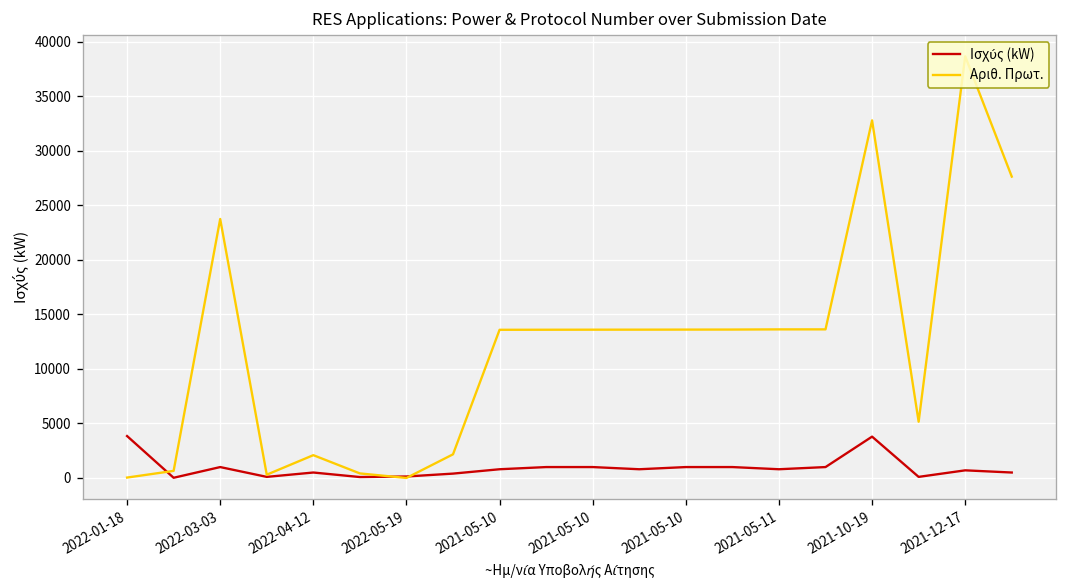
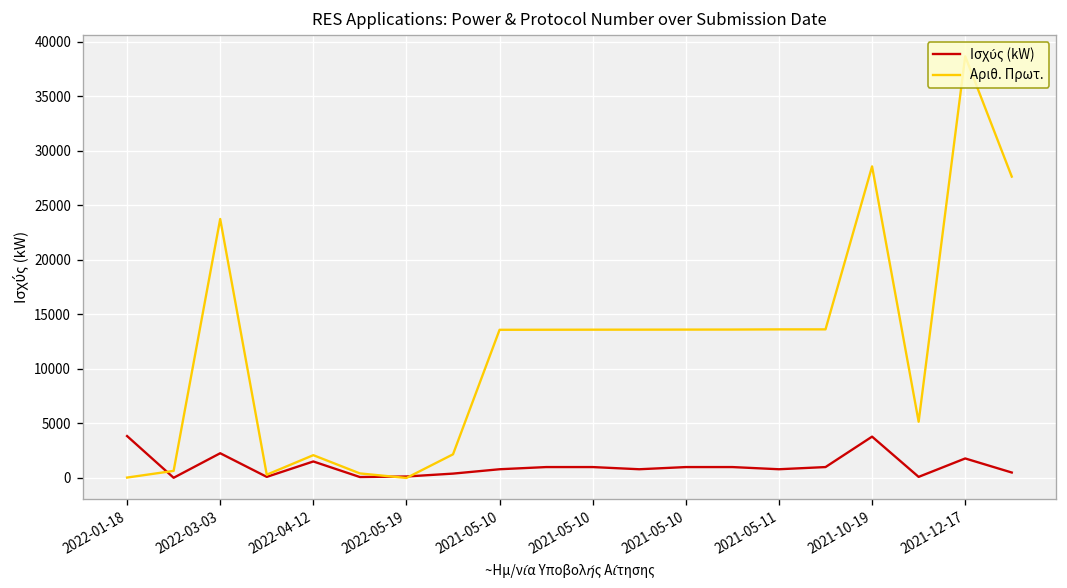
Ισχύς (kW), 2022-03-03: 1000 -> 2000
Ισχύς (kW), 2022-04-12: 0 -> 2000
Αριθ. Πρωτ., 2021-10-19: 33000 -> 29000
Ισχύς (kW), 2021-12-17: 1000 -> 2000
